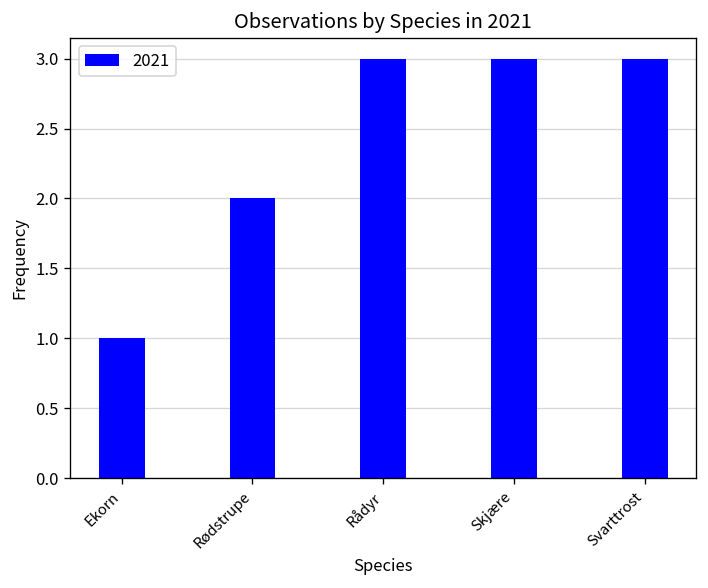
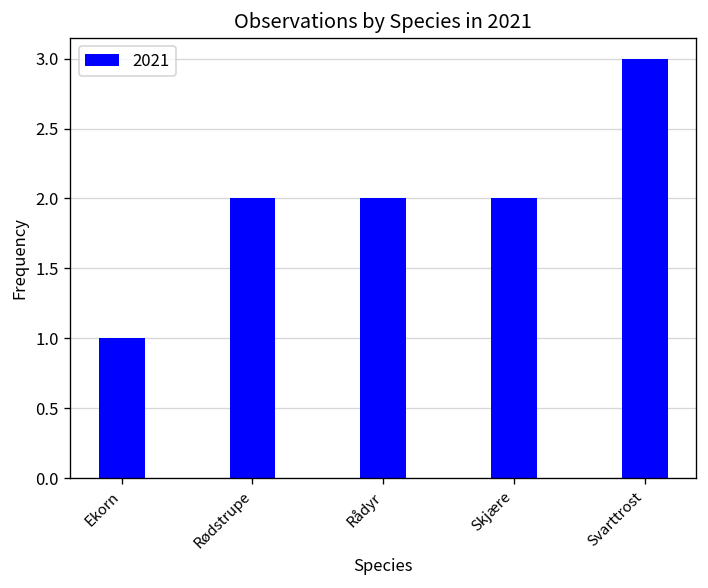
Rådyr: 3 -> 2
Skjære: 3 -> 2
